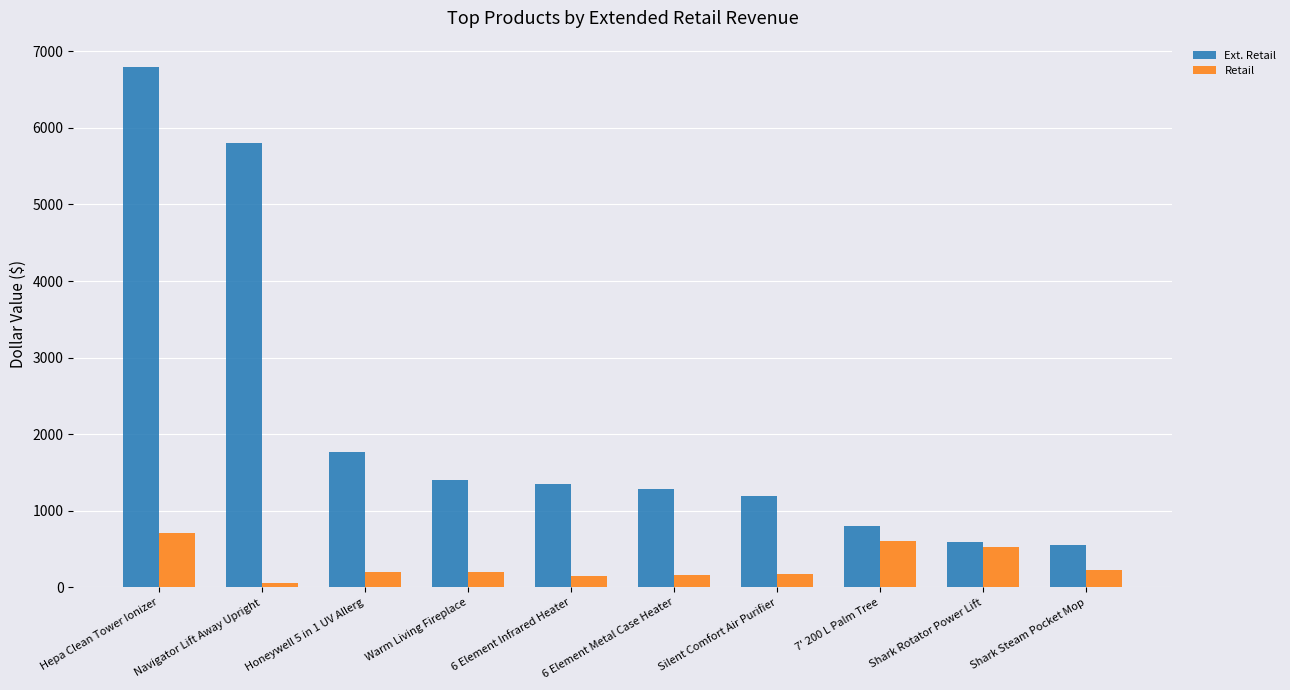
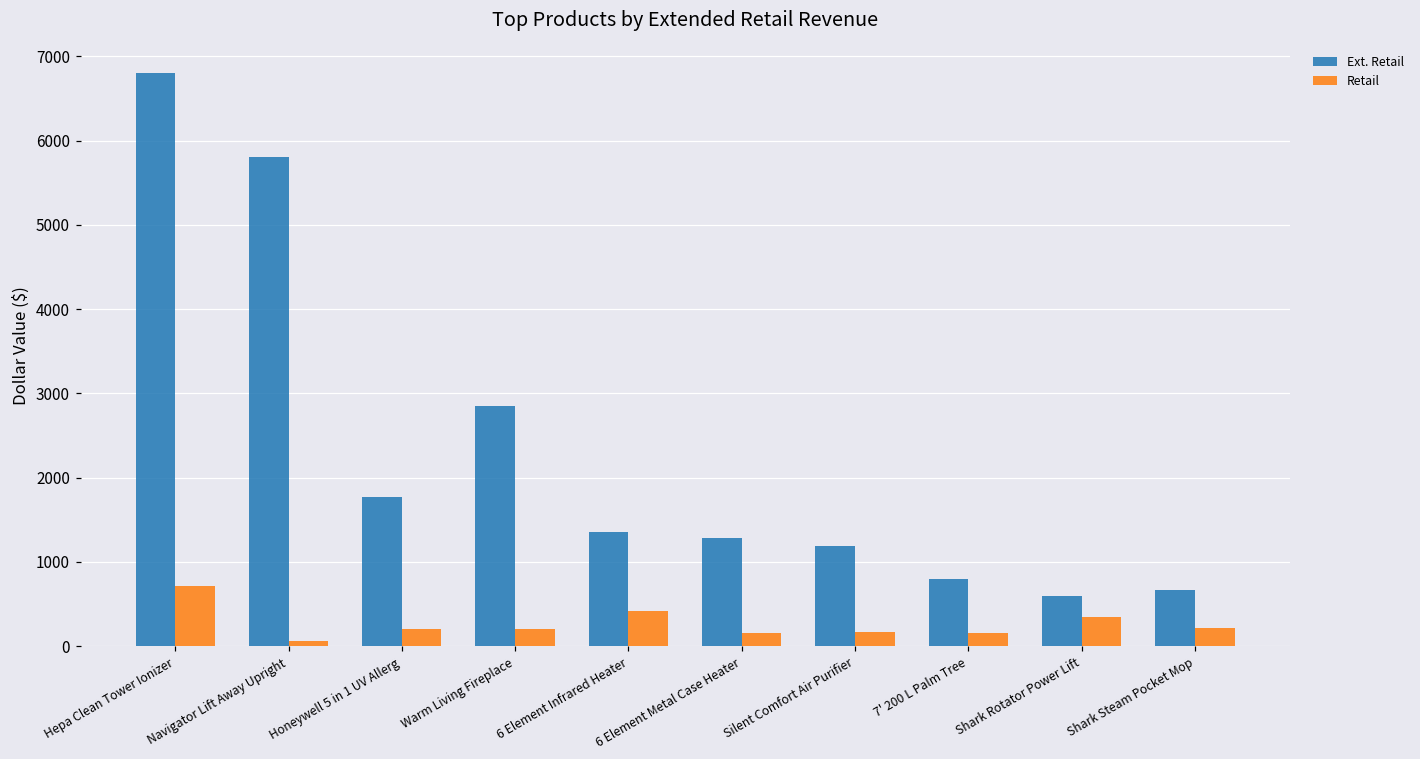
Ext. Retail, Warm Living Fireplace: 1400 -> 2800
Retail, 6 Element Infrared Heater: 100 -> 400
Retail, 7' 200 L Palm Tree: 600 -> 200
Retail, Shark Rotator Power Lift: 500 -> 300
Ext. Retail, Shark Steam Pocket Mop: 600 -> 700
